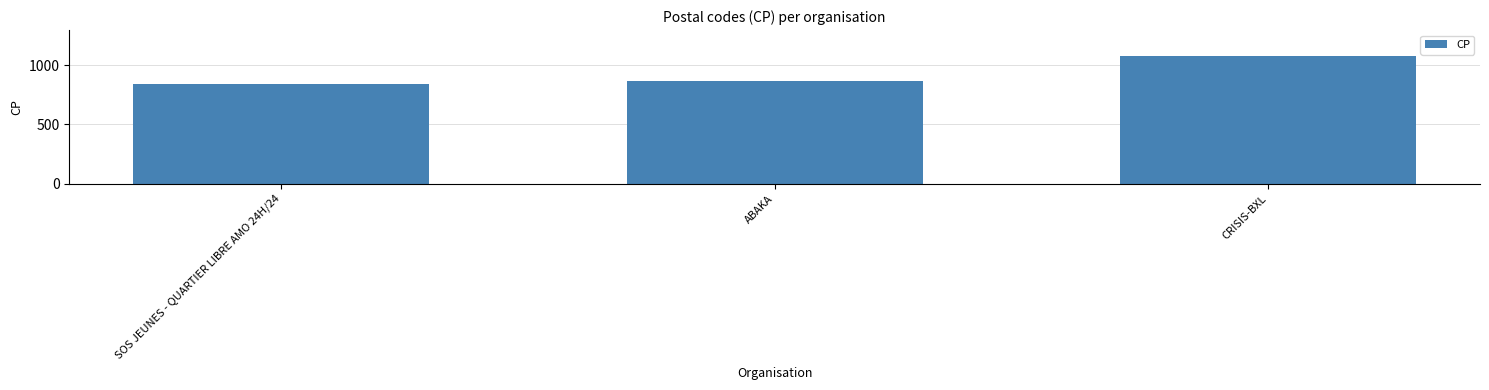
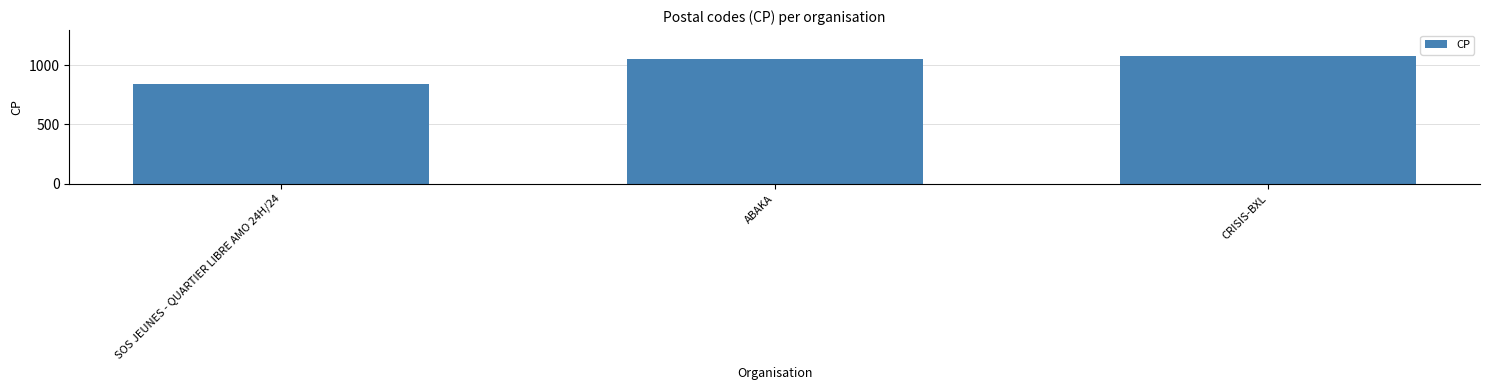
ABAKA: 870 -> 1050
